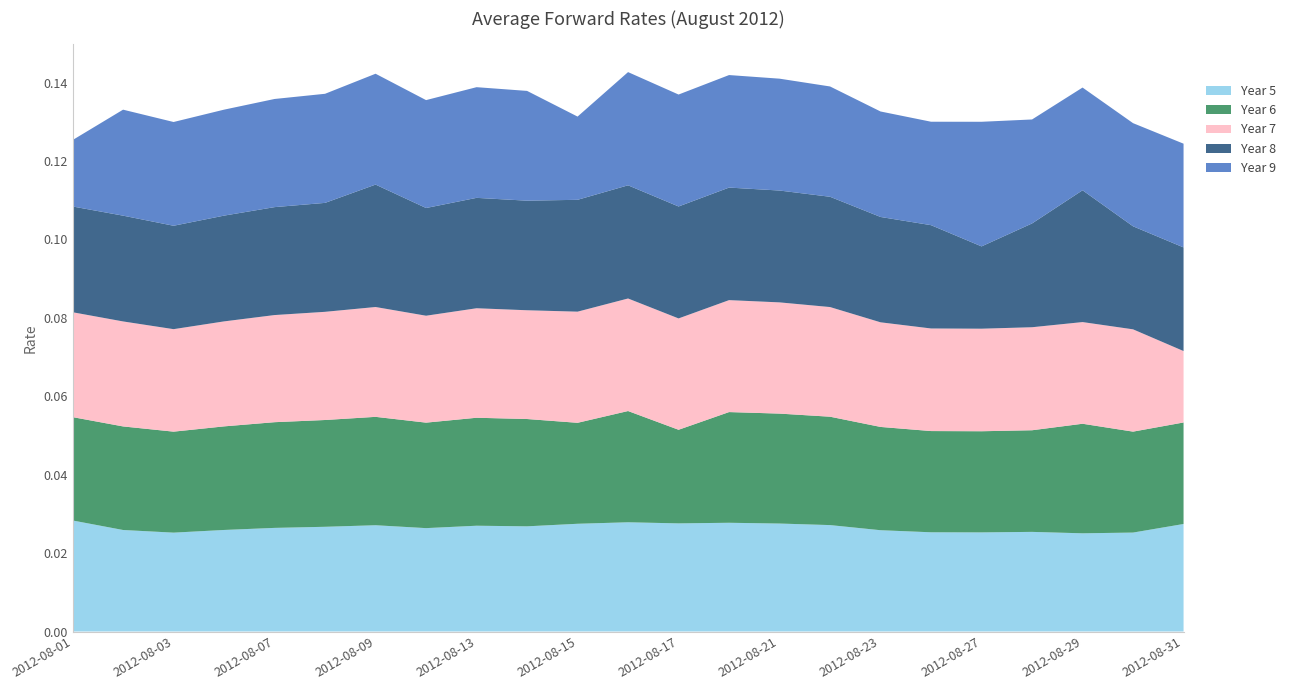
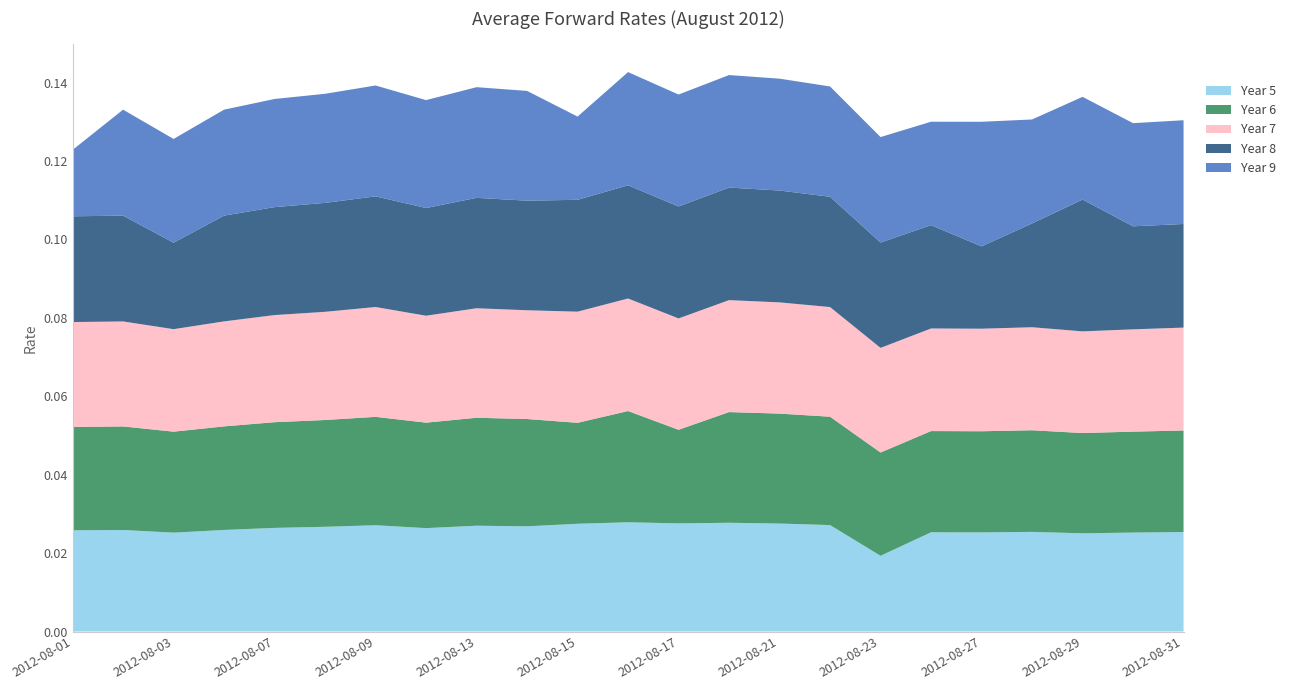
Year 5, 2012-08-01: 0.028 -> 0.026
Year 8, 2012-08-03: 0.026 -> 0.022
Year 8, 2012-08-09: 0.031 -> 0.028
Year 5, 2012-08-23: 0.026 -> 0.019
Year 6, 2012-08-29: 0.028 -> 0.026
Year 5, 2012-08-31: 0.027 -> 0.025
Year 7, 2012-08-31: 0.018 -> 0.026
